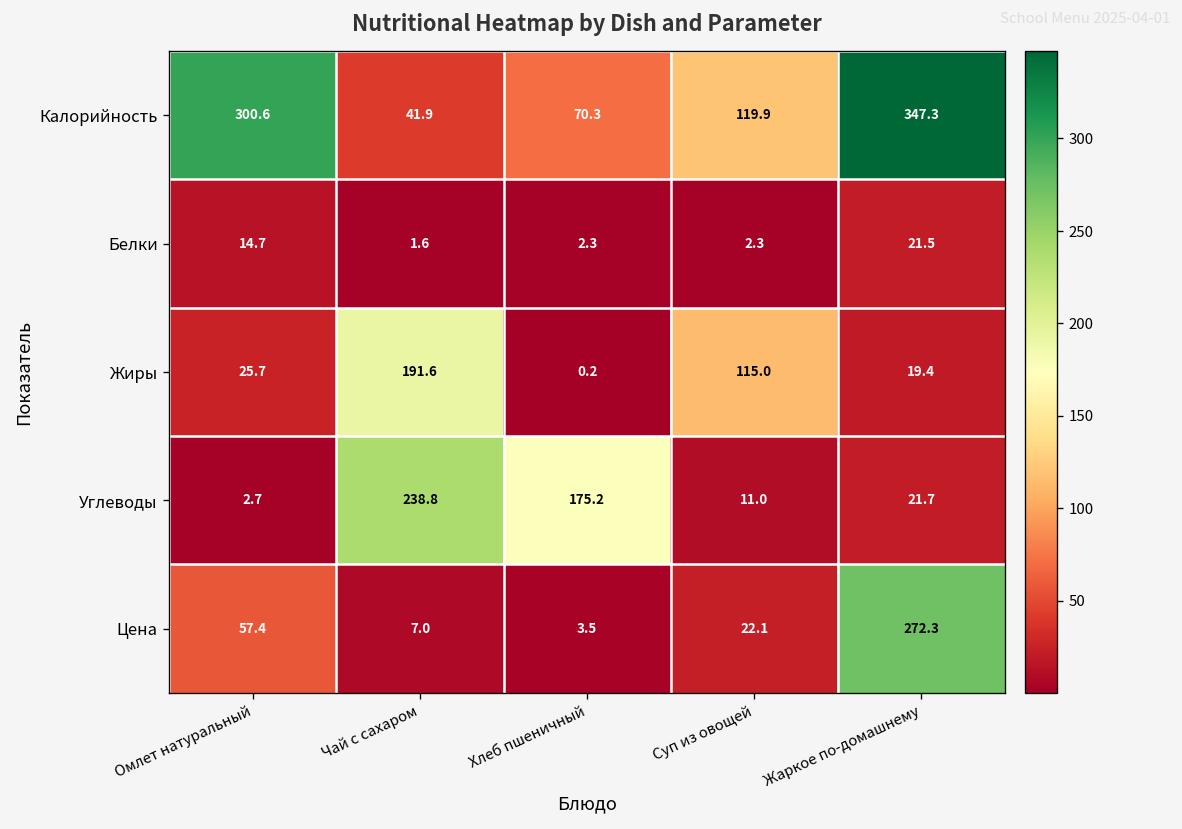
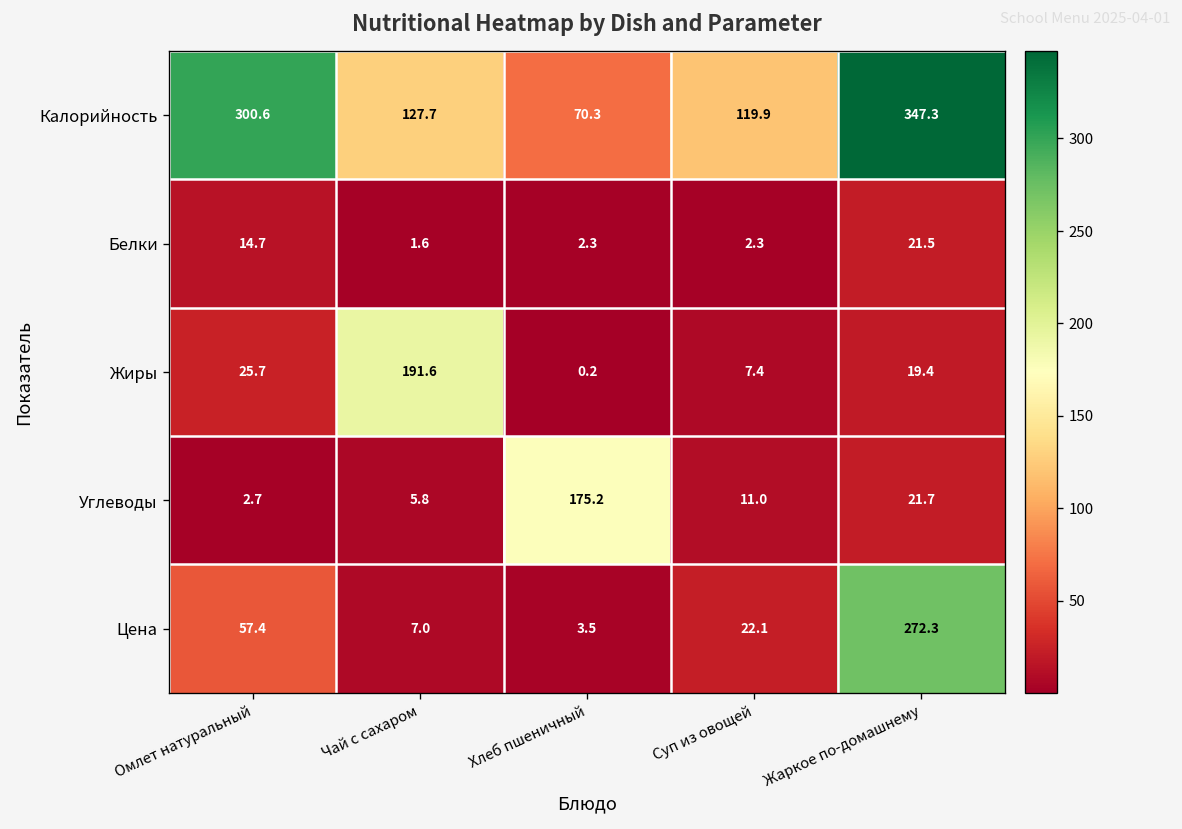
Калорийность, Чай с сахаром: 41.9 -> 127.7
Жиры, Суп из овощей: 115.0 -> 7.4
Углеводы, Чай с сахаром: 238.8 -> 5.8
